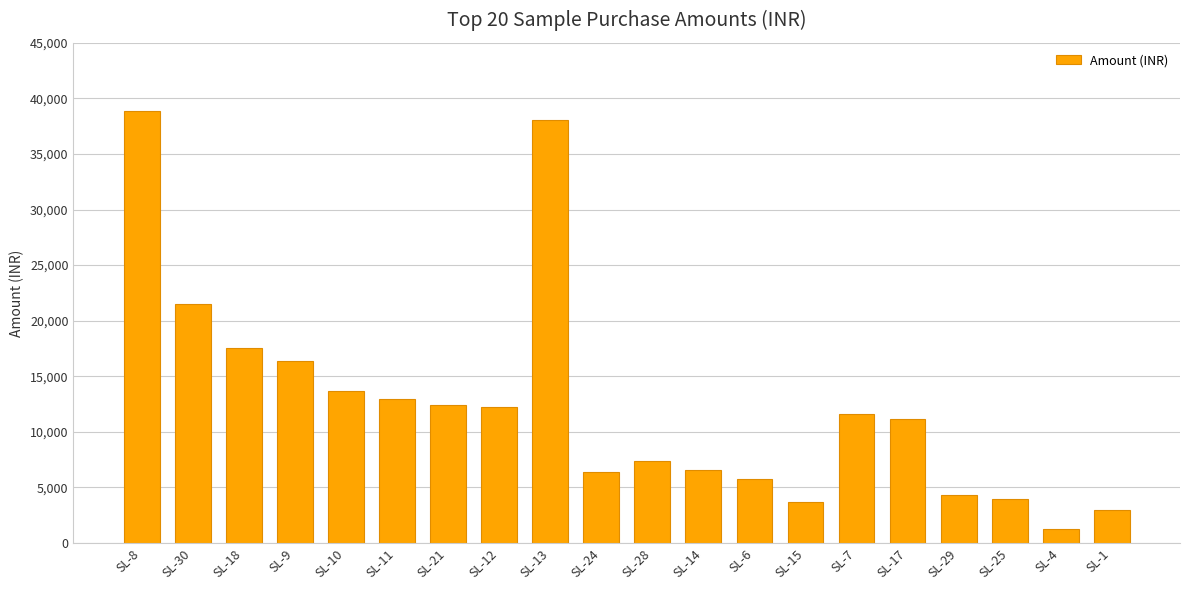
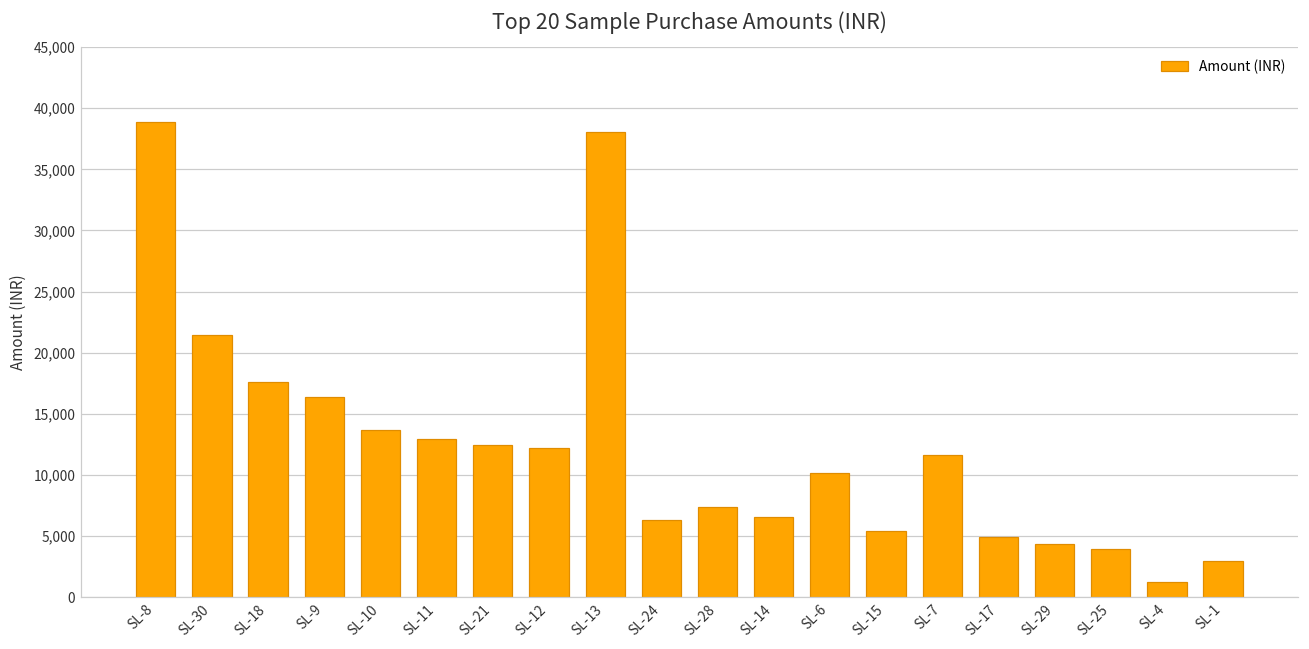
SL-6: 5,700 -> 10,200
SL-15: 3,700 -> 5,400
SL-17: 11,200 -> 5,000
